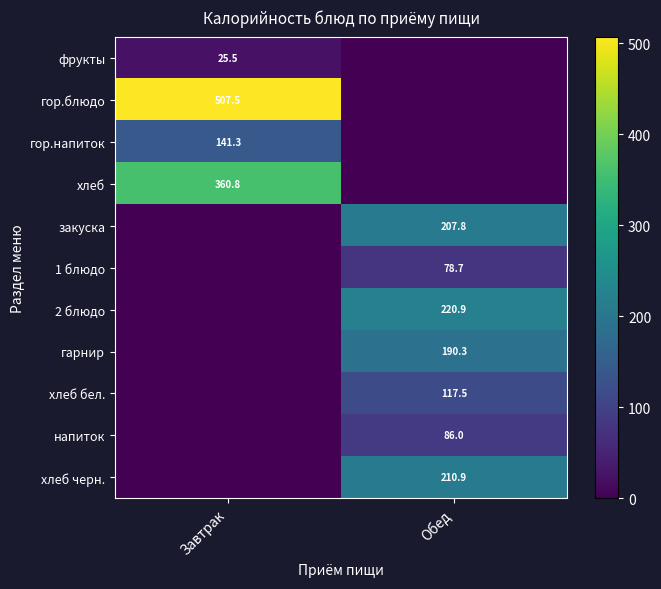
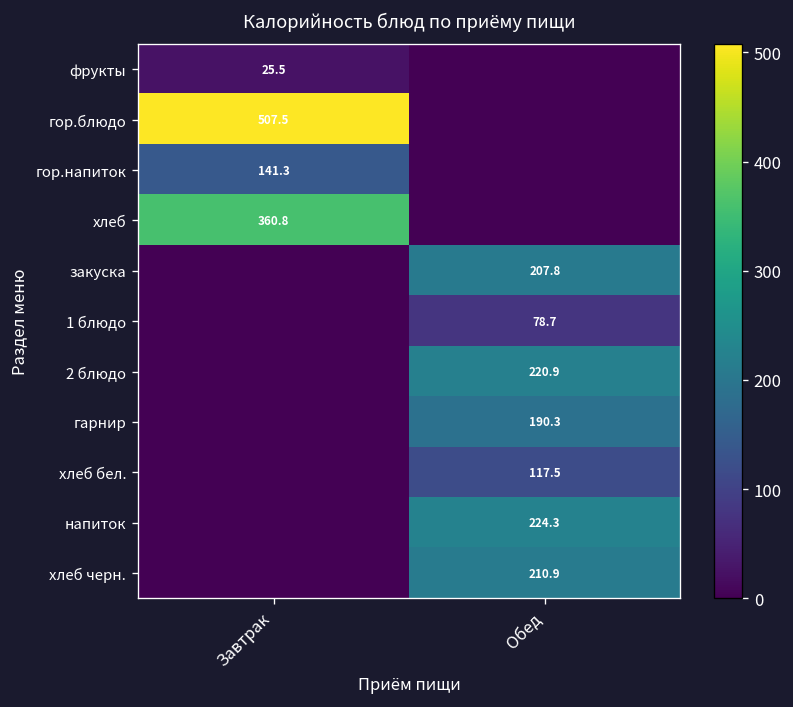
напиток, Обед: 86.0 -> 224.3
